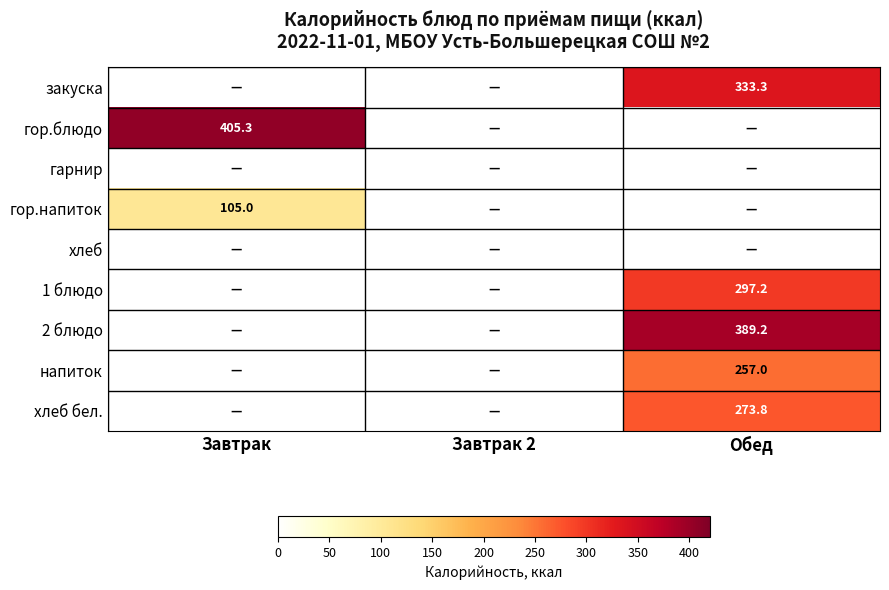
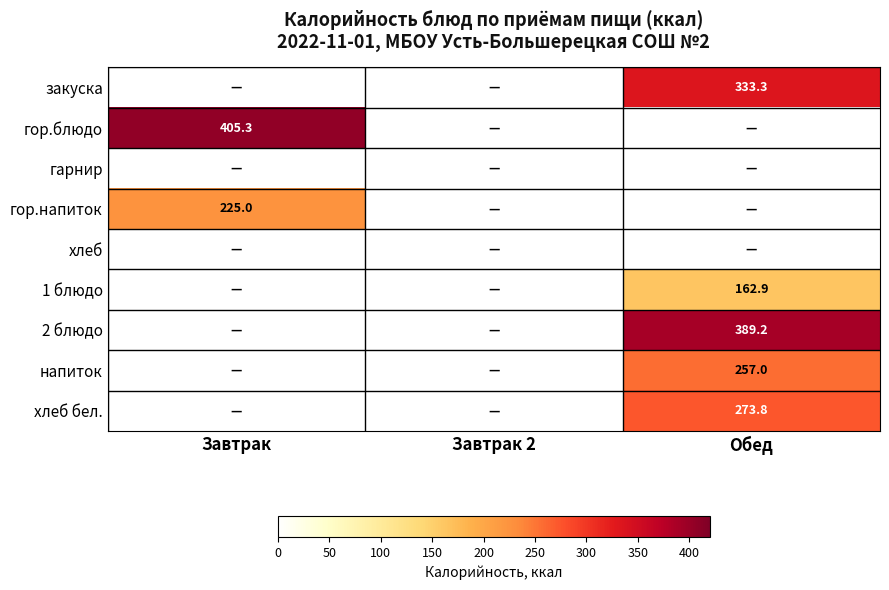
гор.напиток, Завтрак: 105.0 -> 225.0
1 блюдо, Обед: 297.2 -> 162.9
